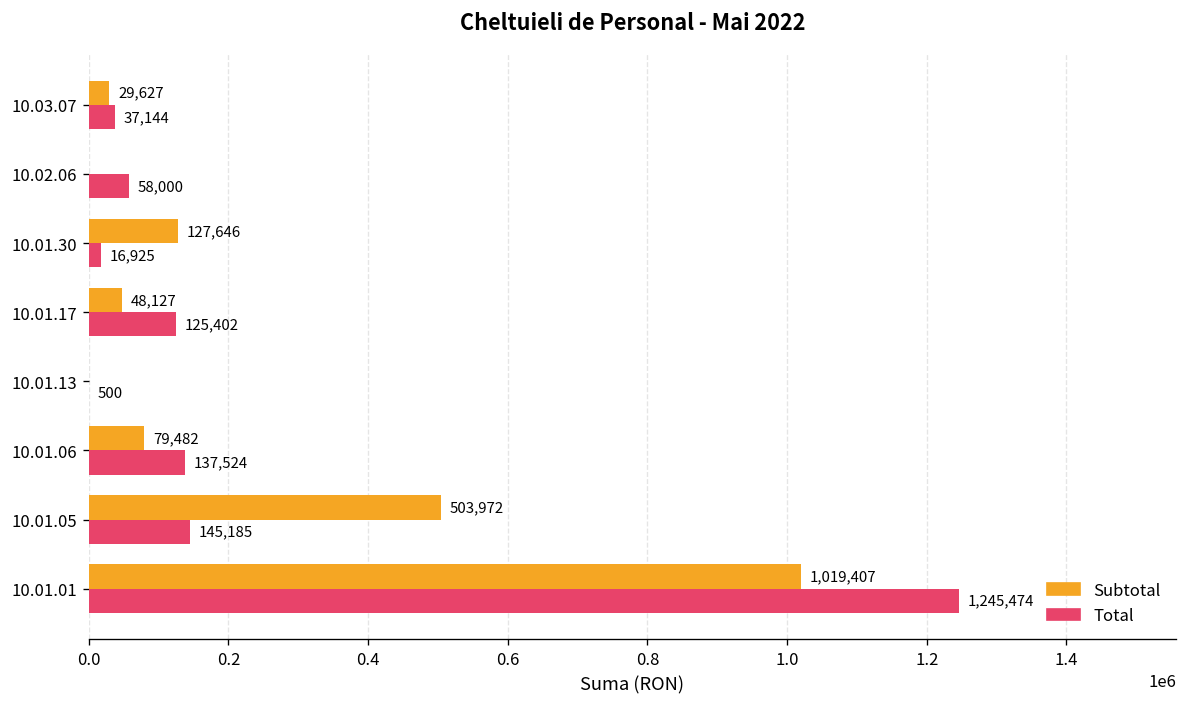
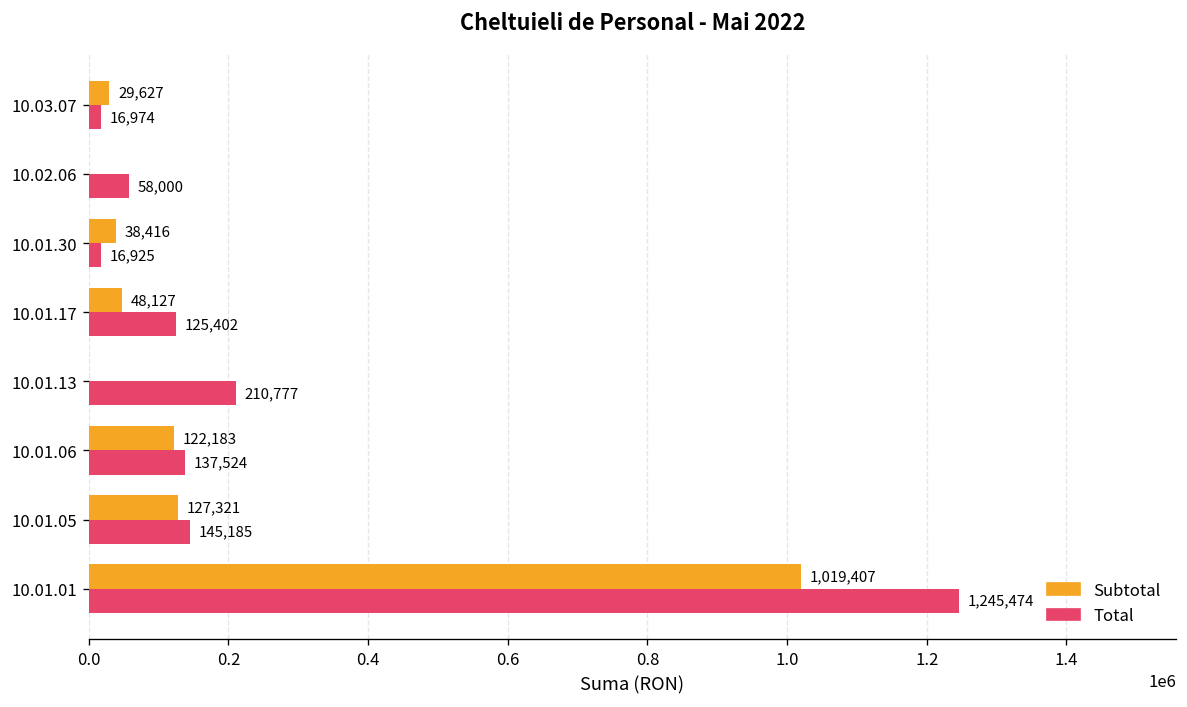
Total, 10.03.07: 37,144 -> 16,974
Subtotal, 10.01.30: 127,646 -> 38,416
Total, 10.01.13: 500 -> 210,777
Subtotal, 10.01.06: 79,482 -> 122,183
Subtotal, 10.01.05: 503,972 -> 127,321
